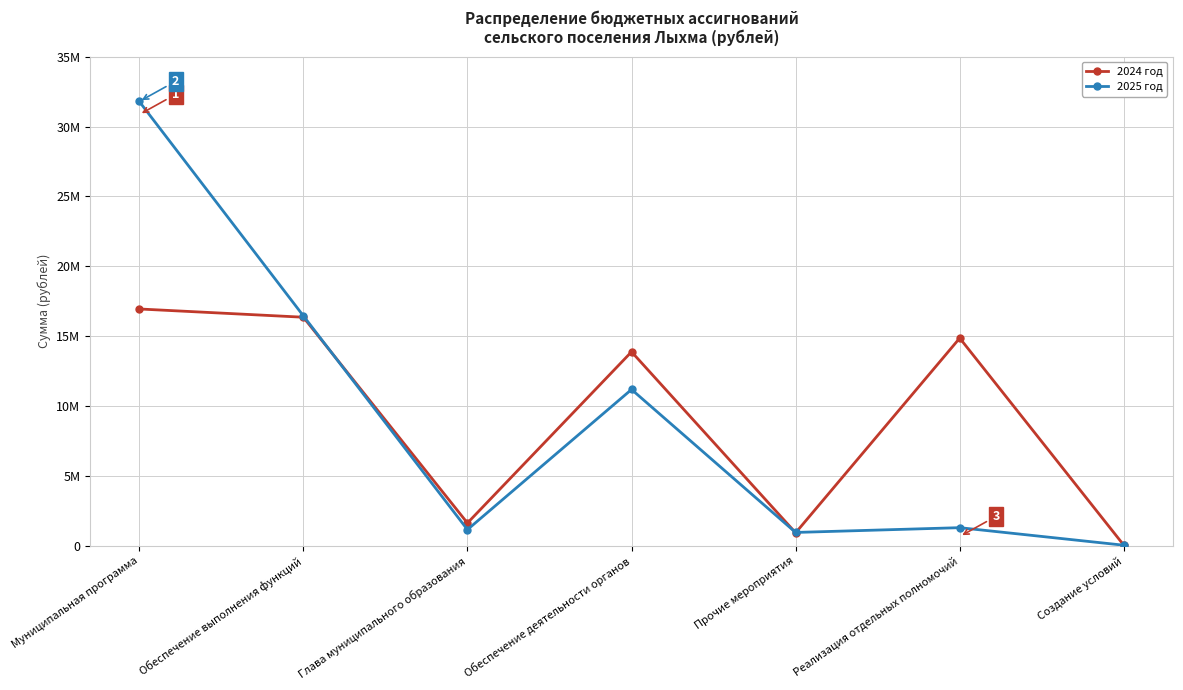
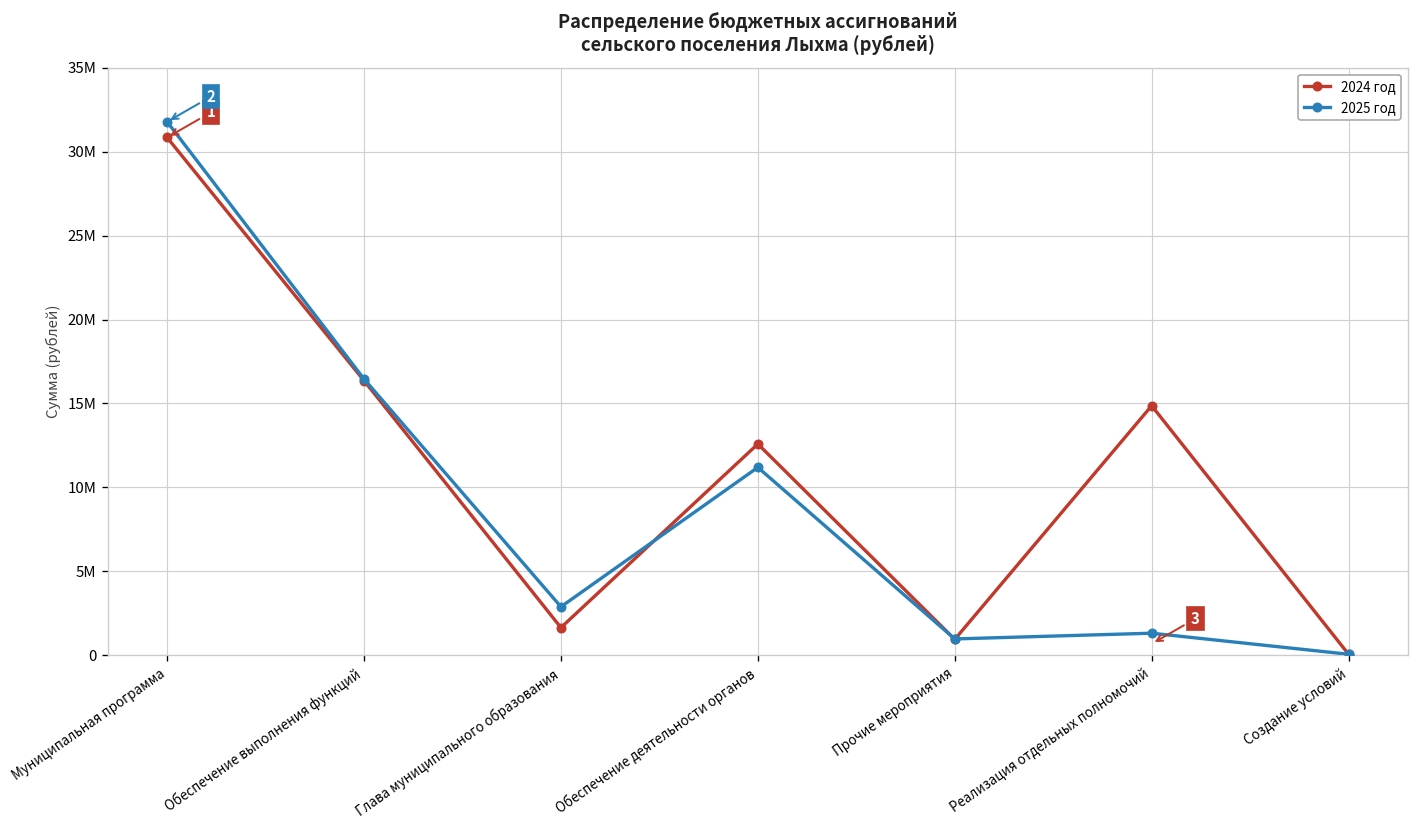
2024 год, Муниципальная программа: 16900000 -> 30900000
2025 год, Глава муниципального образования: 1200000 -> 2900000
2024 год, Обеспечение деятельности органов: 13900000 -> 12600000
